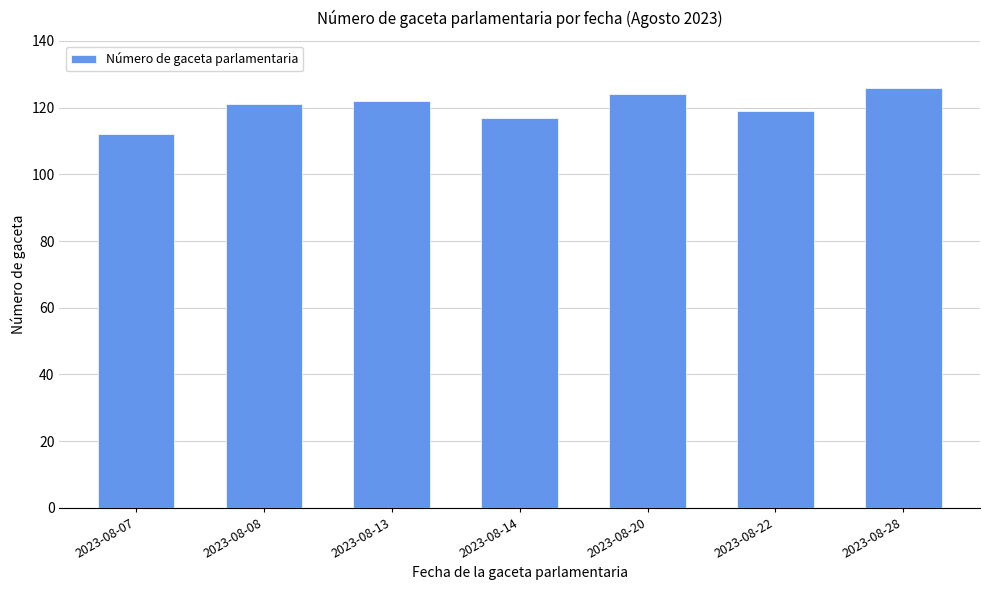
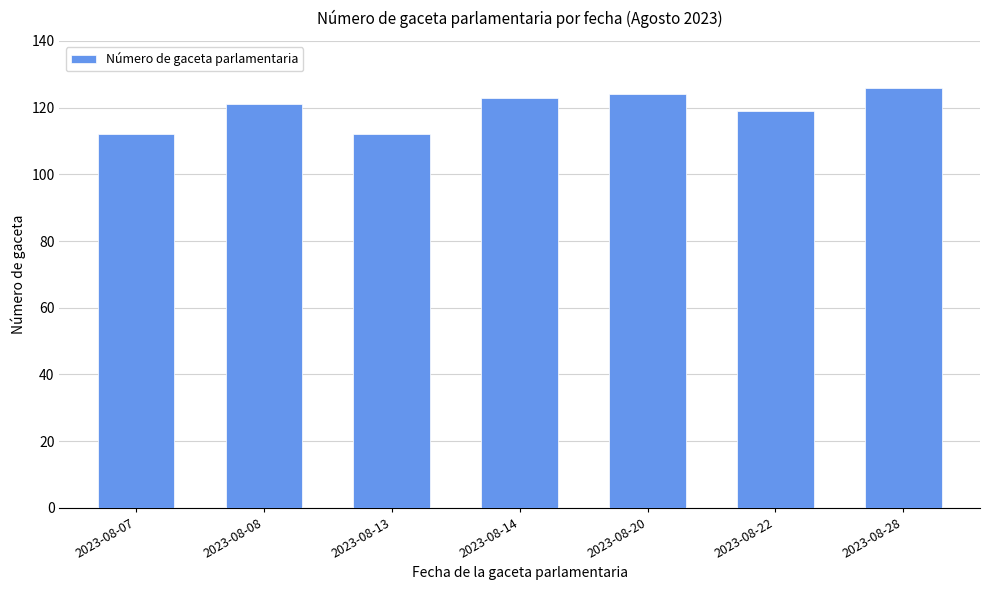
2023-08-13: 122 -> 112
2023-08-14: 117 -> 123
